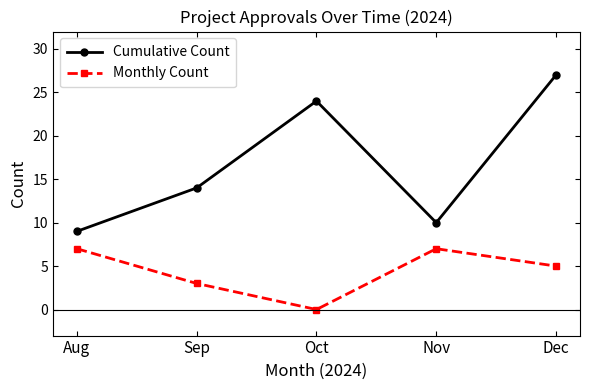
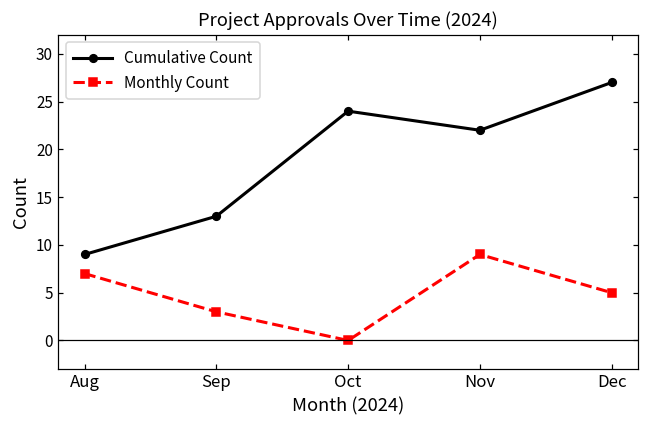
Cumulative Count, Sep: 14 -> 13
Cumulative Count, Nov: 10 -> 22
Monthly Count, Nov: 7 -> 9
